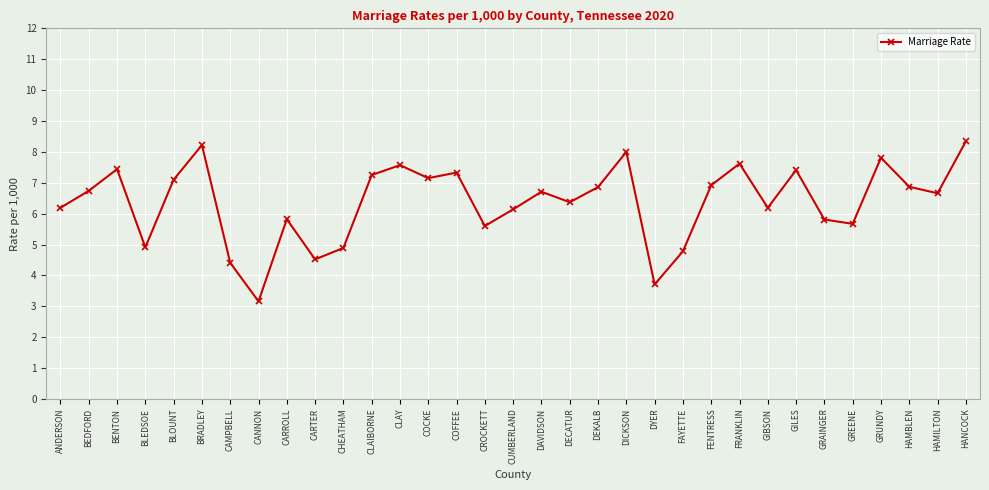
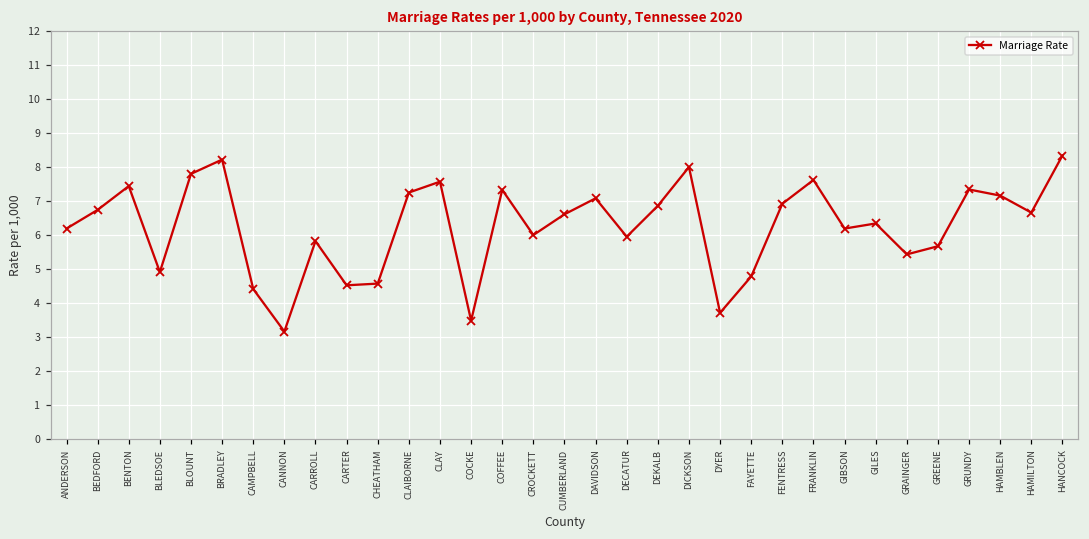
BLOUNT: 7.1 -> 7.8
CHEATHAM: 4.9 -> 4.6
COCKE: 7.2 -> 3.5
CROCKETT: 5.6 -> 6.0
CUMBERLAND: 6.1 -> 6.6
DAVIDSON: 6.7 -> 7.1
DECATUR: 6.4 -> 6.0
GILES: 7.4 -> 6.3
GRAINGER: 5.8 -> 5.4
GRUNDY: 7.8 -> 7.3
HAMBLEN: 6.9 -> 7.2
